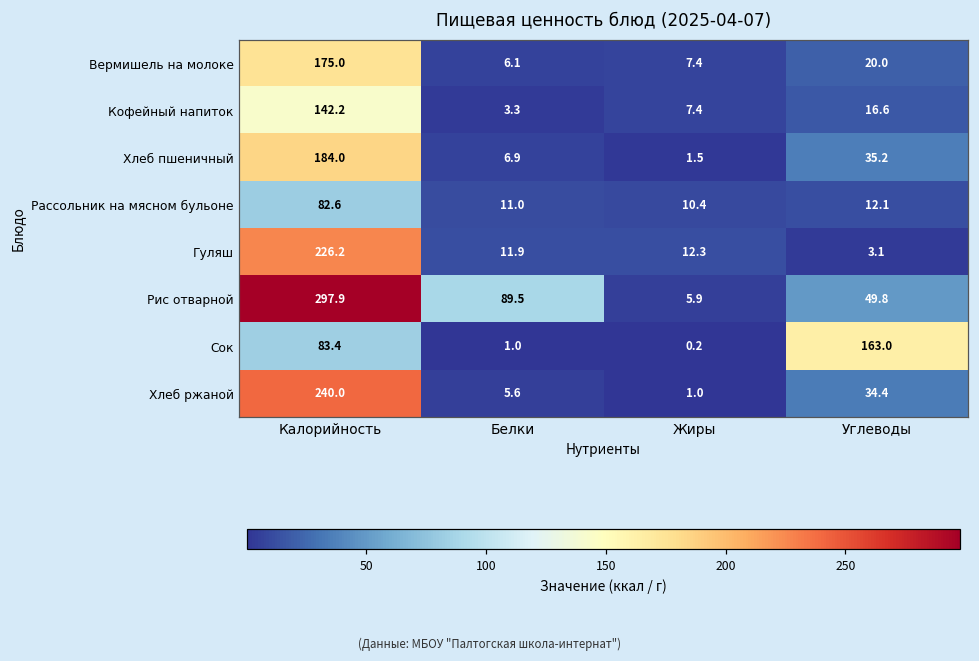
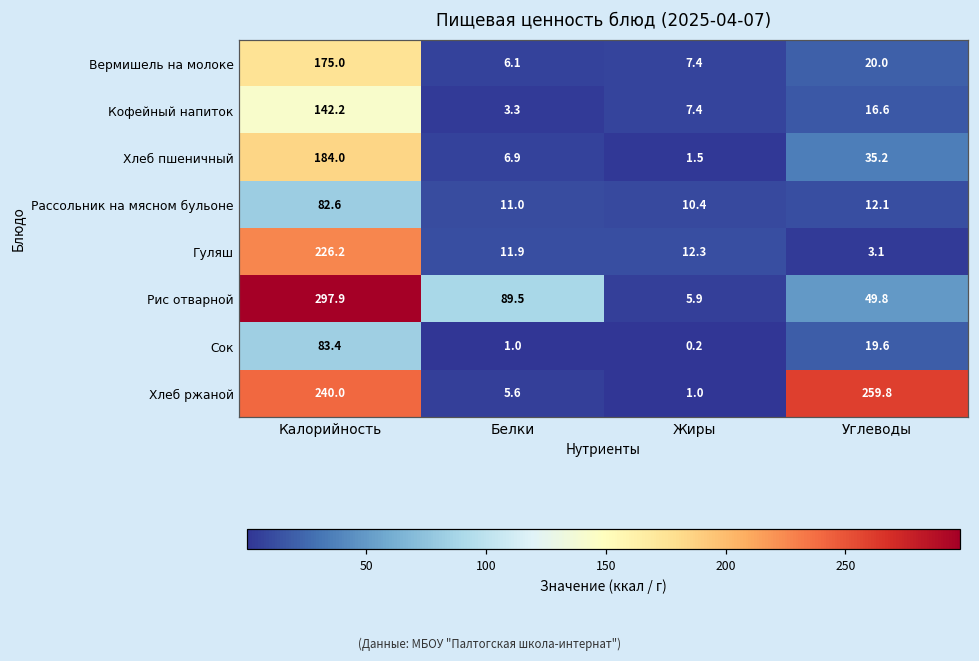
Сок, Углеводы: 163.0 -> 19.6
Хлеб ржаной, Углеводы: 34.4 -> 259.8
